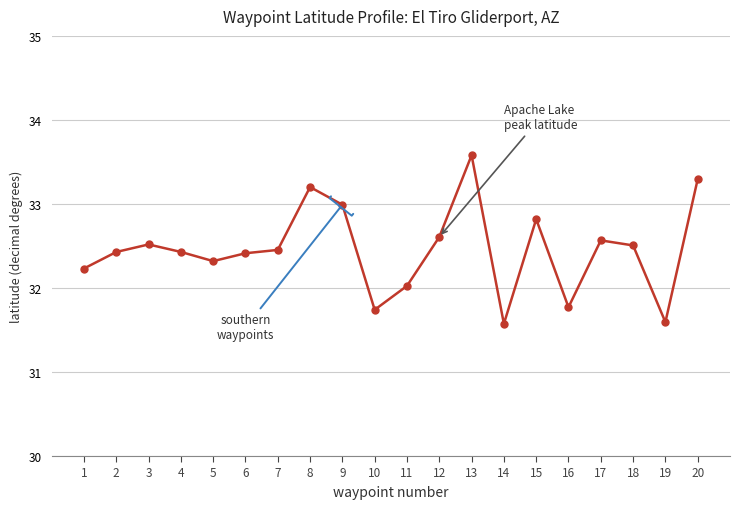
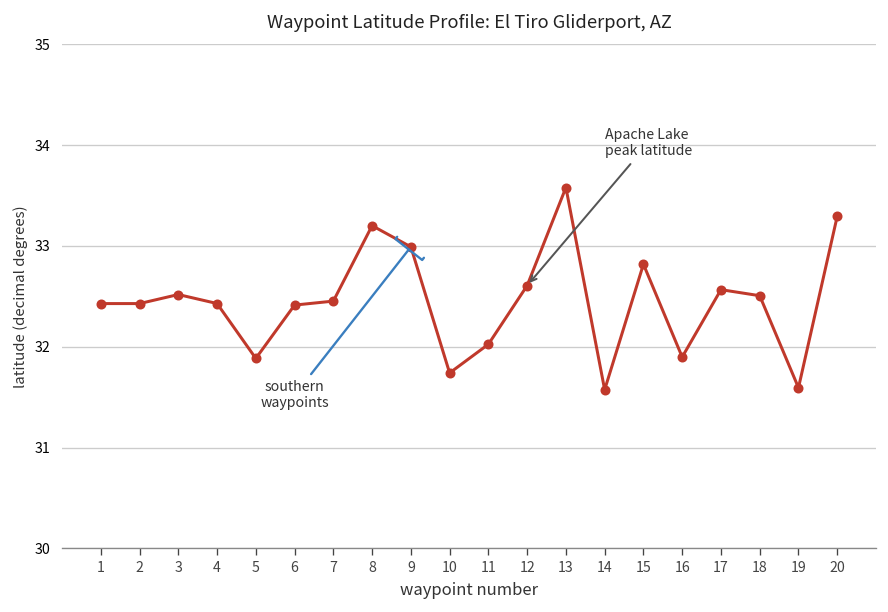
1: 32.2 -> 32.4
5: 32.3 -> 31.9
16: 31.8 -> 31.9
